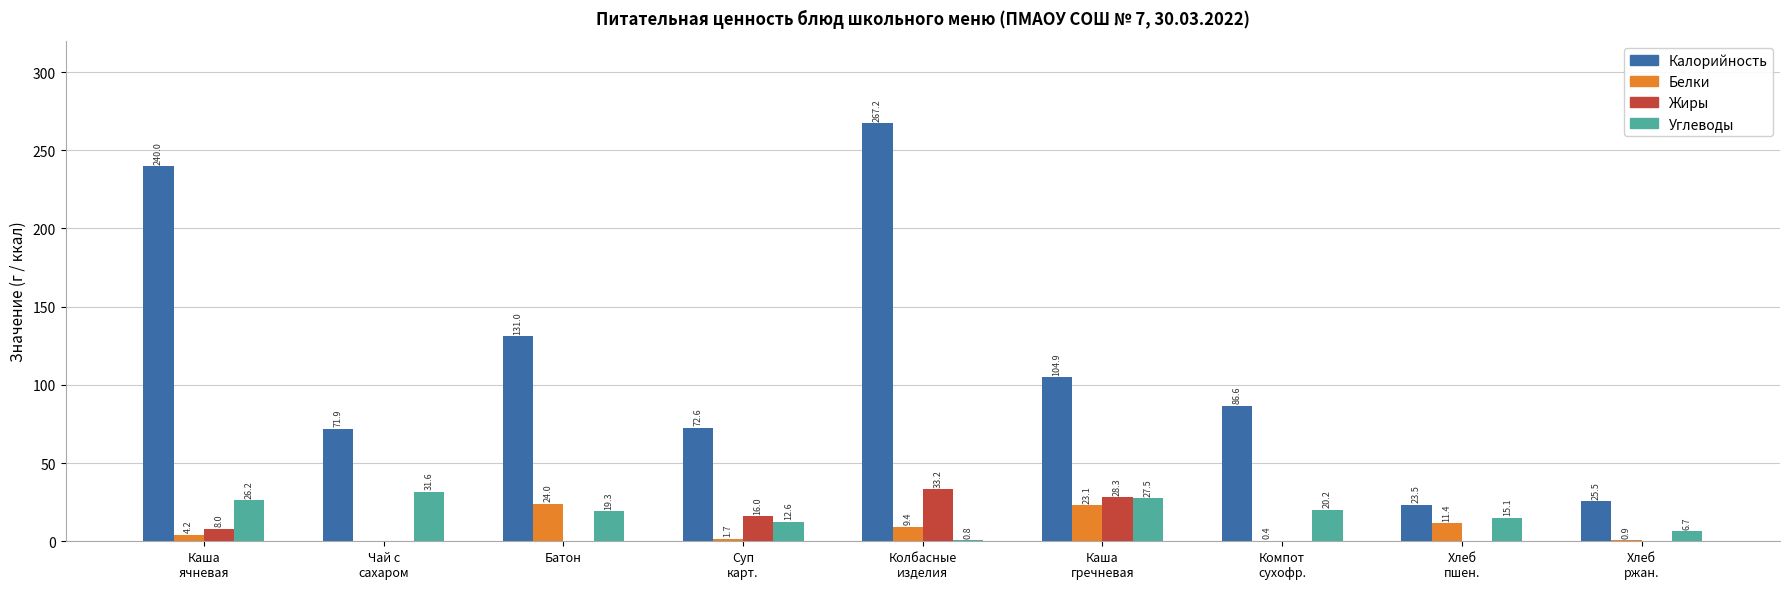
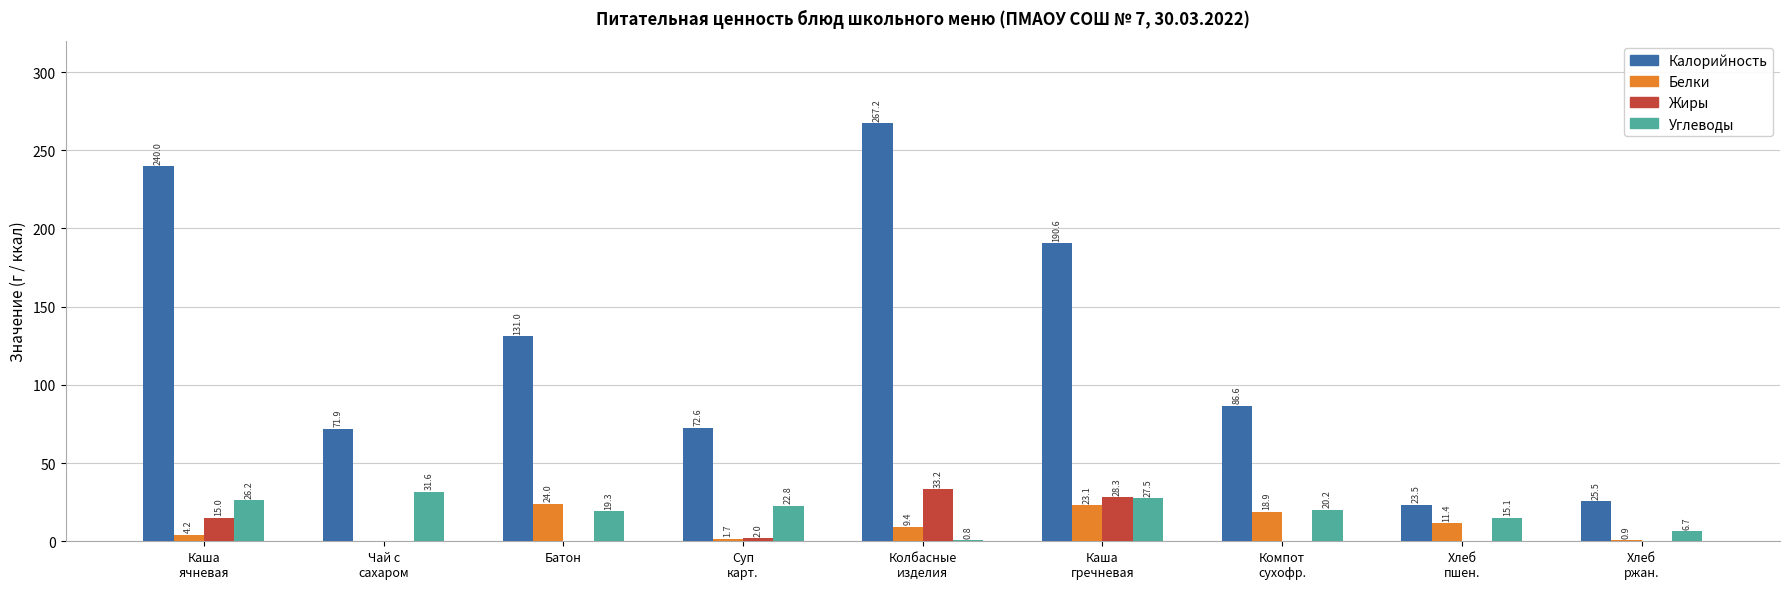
Жиры, Каша ячневая: 8.0 -> 15.0
Жиры, Суп карт.: 16.0 -> 2.0
Углеводы, Суп карт.: 12.6 -> 22.8
Калорийность, Каша гречневая: 104.9 -> 190.6
Белки, Компот сухофр.: 0.4 -> 18.9
